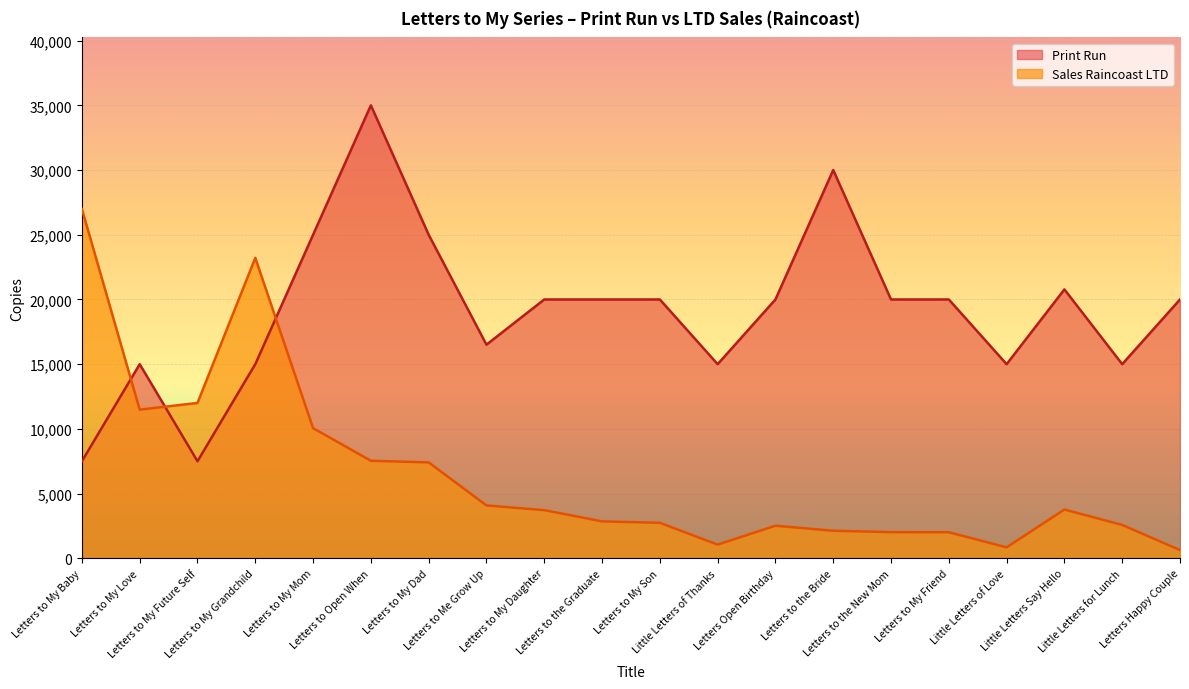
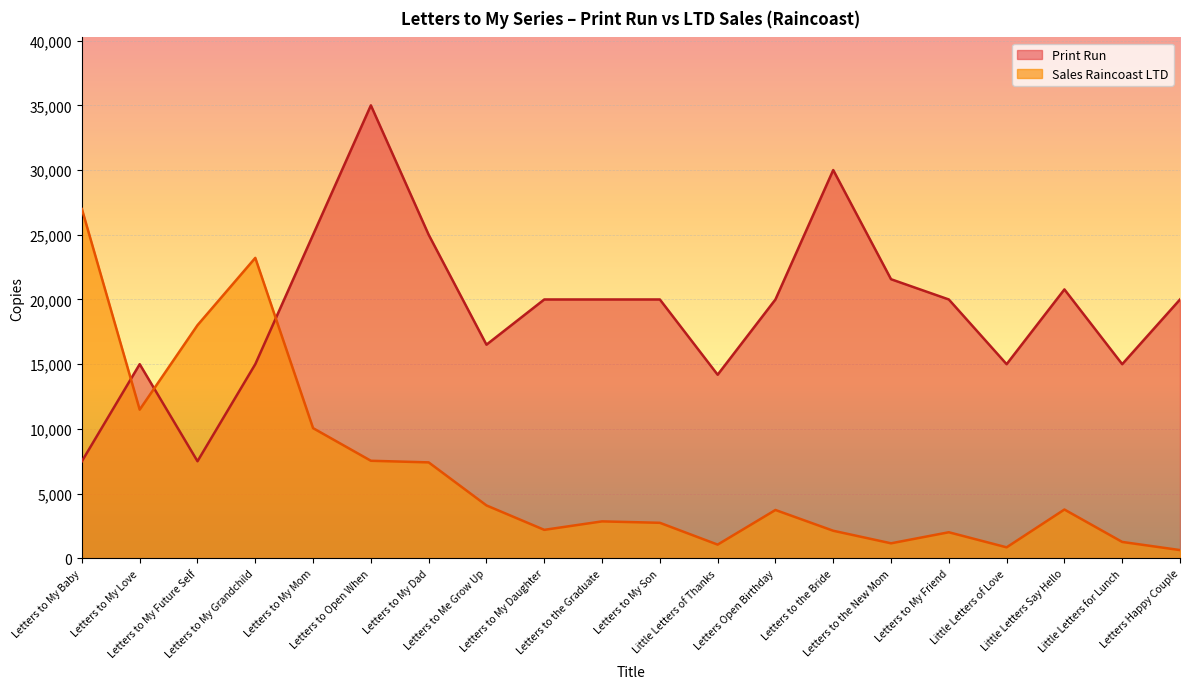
Sales Raincoast LTD, Letters to My Future Self: 12,000 -> 18,000
Sales Raincoast LTD, Letters to My Daughter: 3,700 -> 2,200
Print Run, Little Letters of Thanks: 15,000 -> 14,200
Sales Raincoast LTD, Letters Open Birthday: 2,500 -> 3,700
Print Run, Letters to the New Mom: 20,000 -> 21,600
Sales Raincoast LTD, Letters to the New Mom: 2,000 -> 1,200
Sales Raincoast LTD, Little Letters for Lunch: 2,600 -> 1,300
